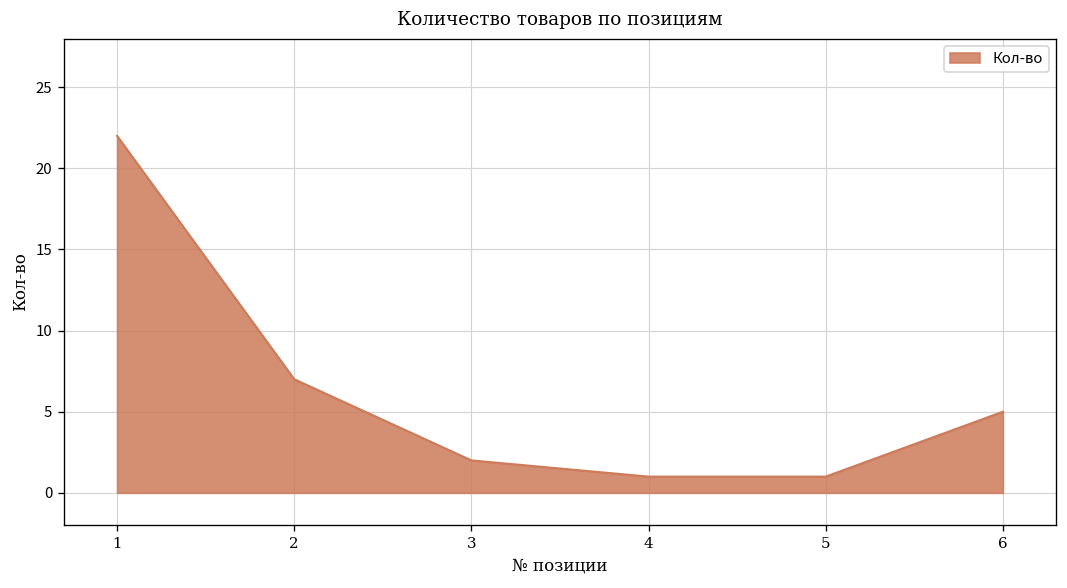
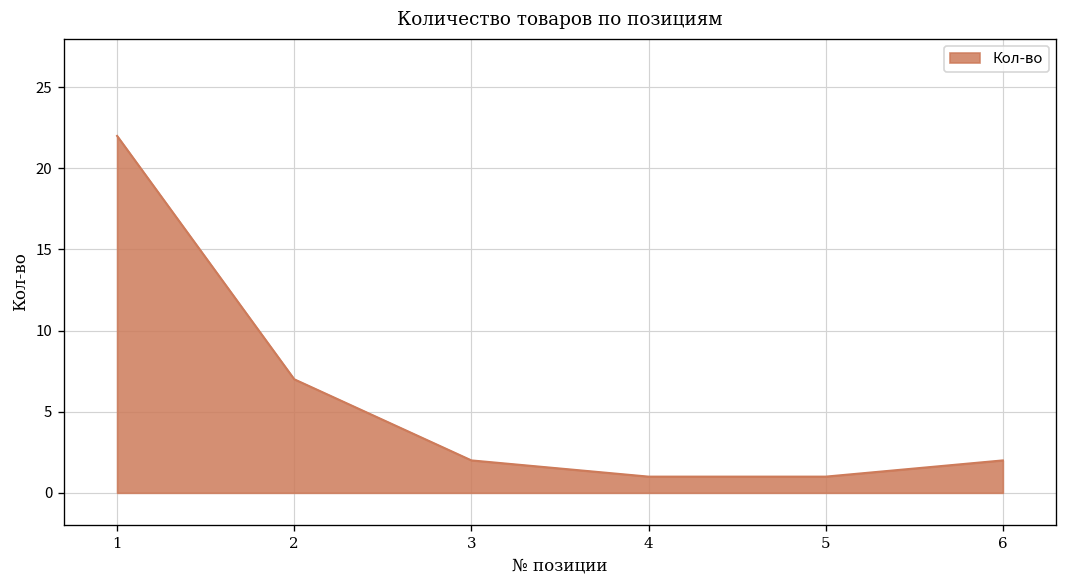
6: 5 -> 2
